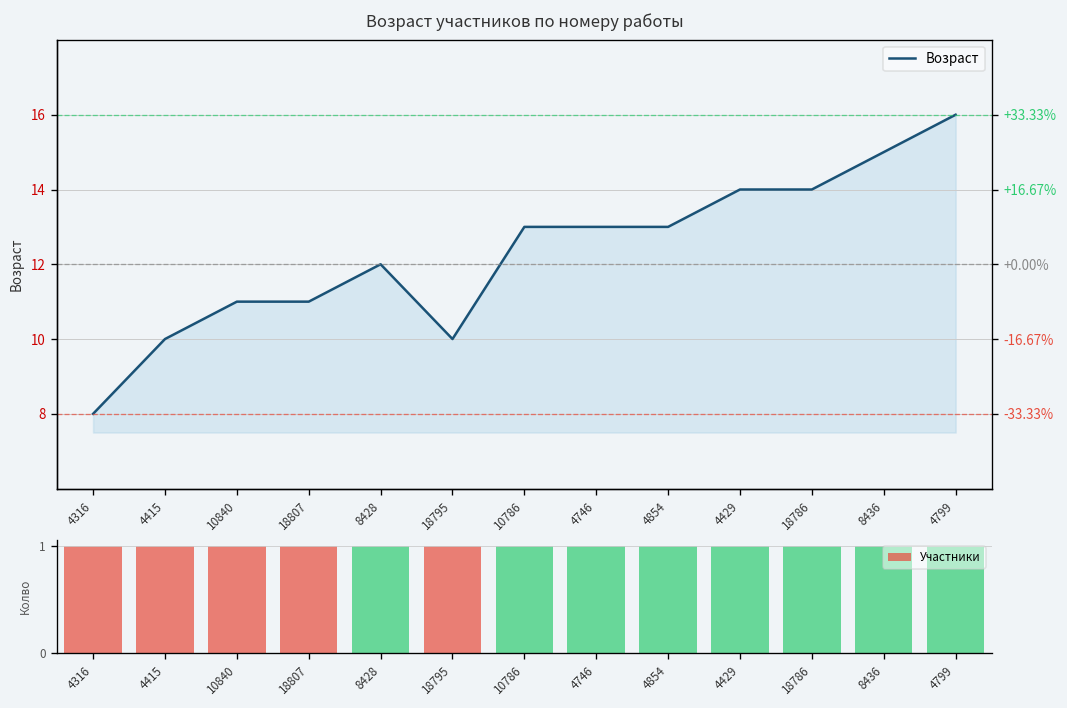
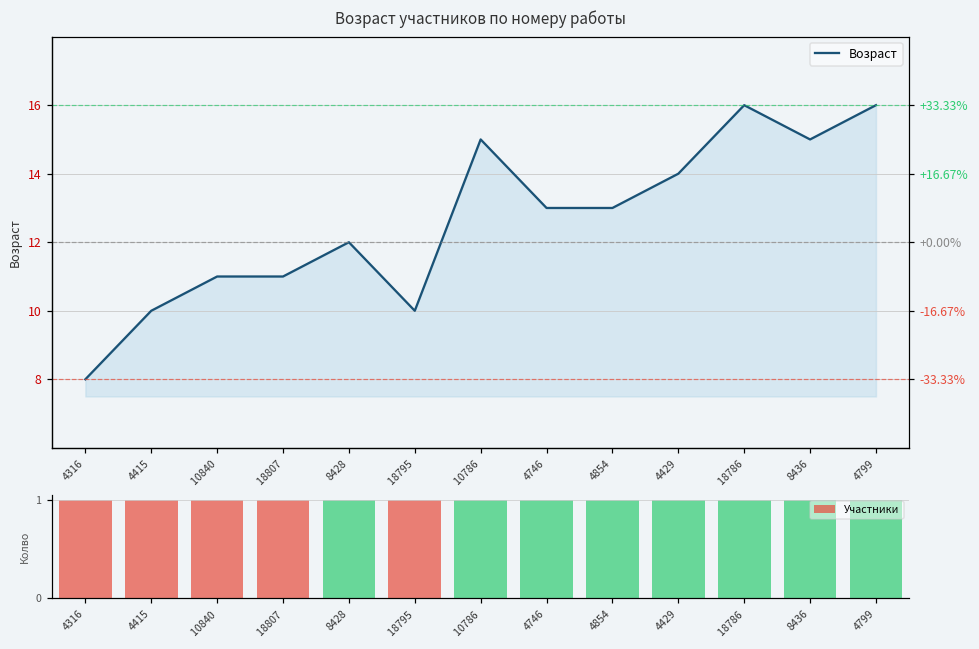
Возраст участников по номеру работы, 10786: 13 -> 15
Возраст участников по номеру работы, 18786: 14 -> 16
